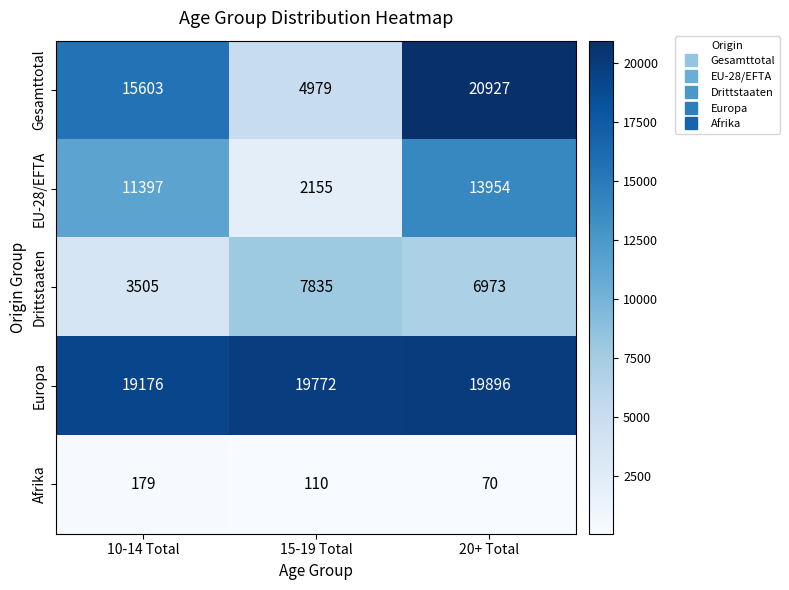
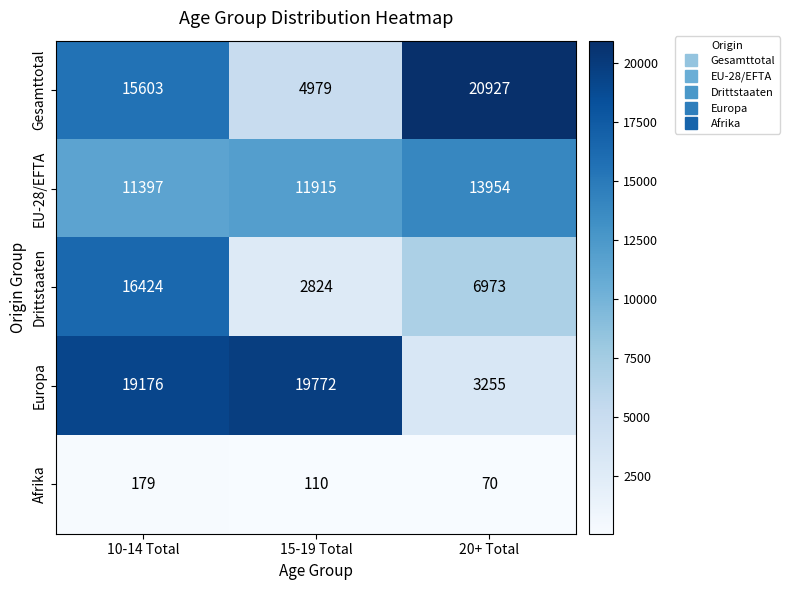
EU-28/EFTA, 15-19 Total: 2155 -> 11915
Drittstaaten, 10-14 Total: 3505 -> 16424
Drittstaaten, 15-19 Total: 7835 -> 2824
Europa, 20+ Total: 19896 -> 3255
